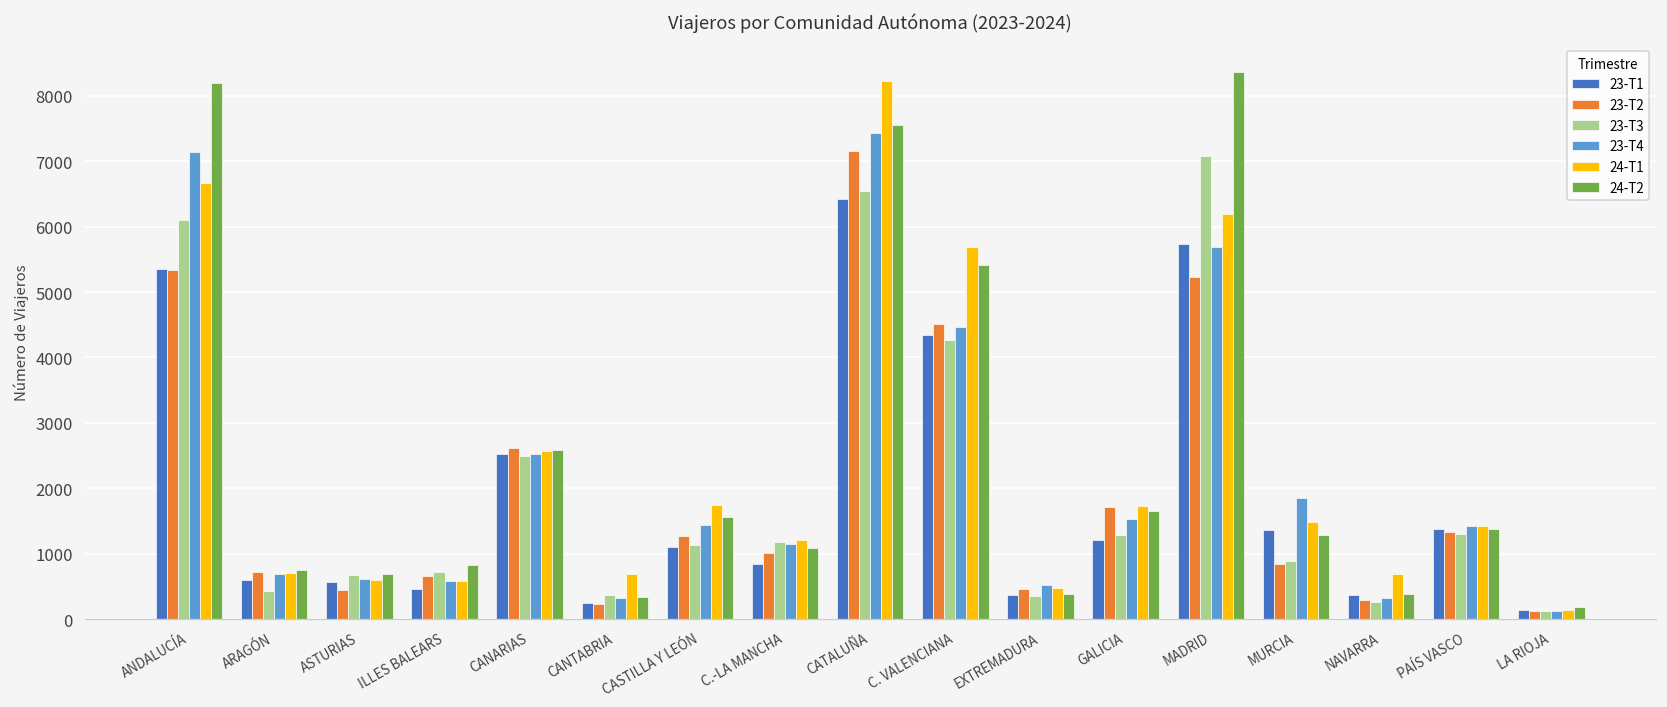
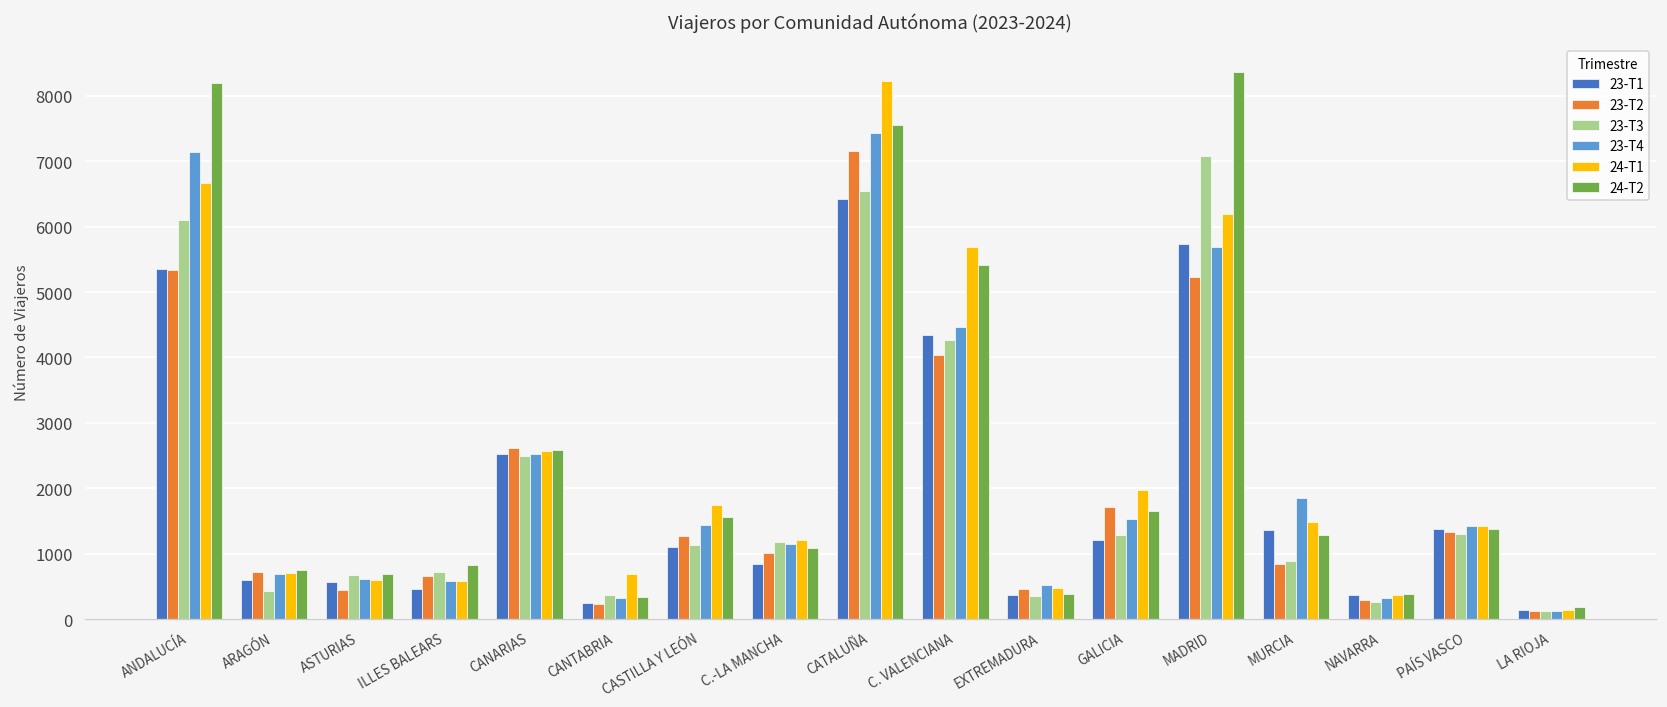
23-T2, C. VALENCIANA: 4500 -> 4000
24-T1, GALICIA: 1700 -> 2000
24-T1, NAVARRA: 700 -> 400
